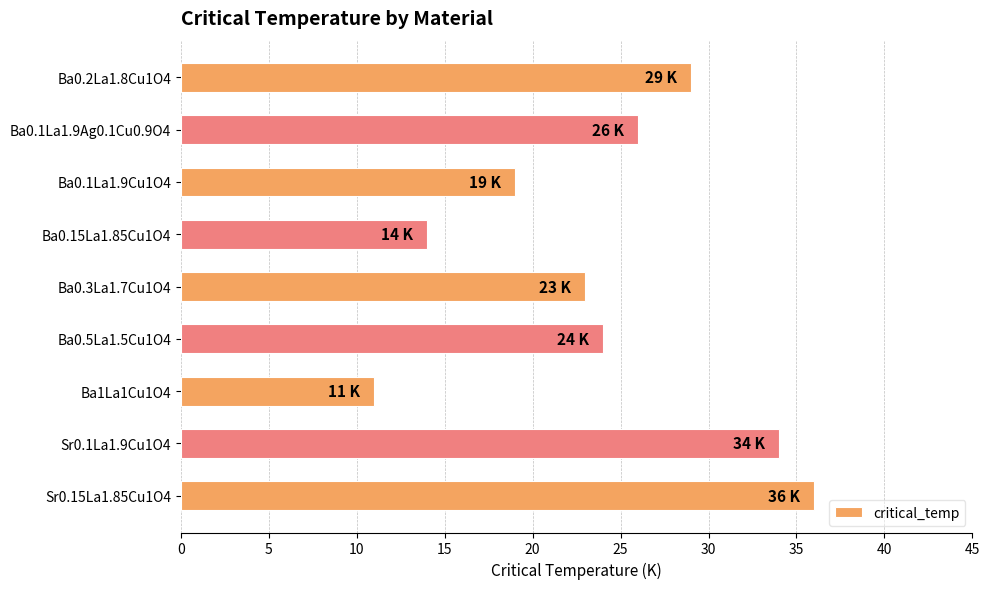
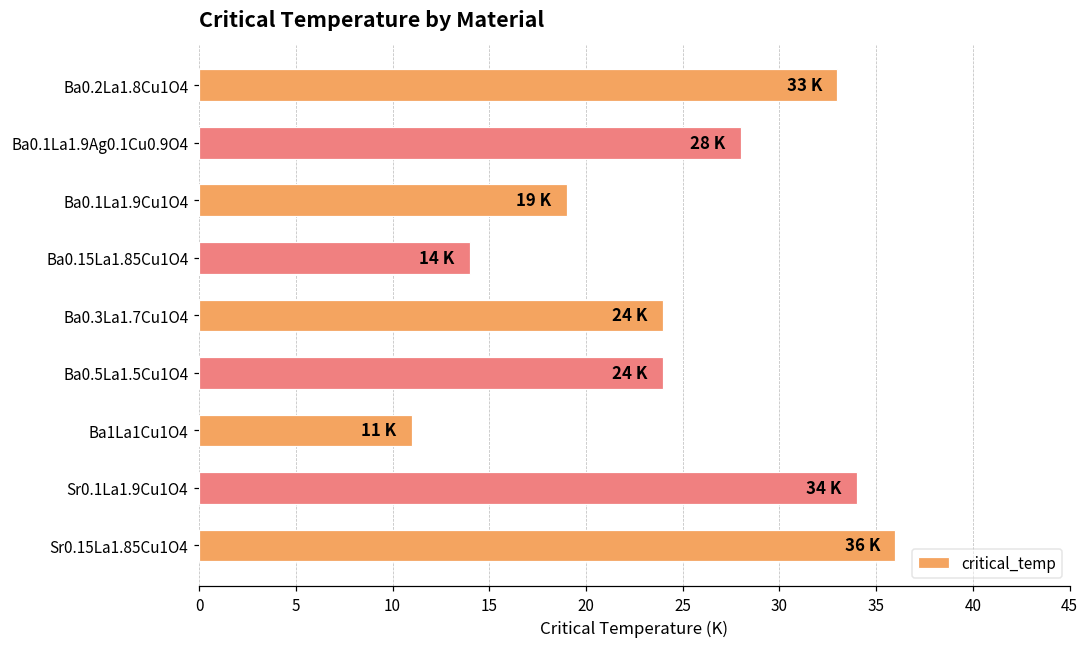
Ba0.2La1.8Cu1O4: 29 -> 33
Ba0.1La1.9Ag0.1Cu0.9O4: 26 -> 28
Ba0.3La1.7Cu1O4: 23 -> 24
